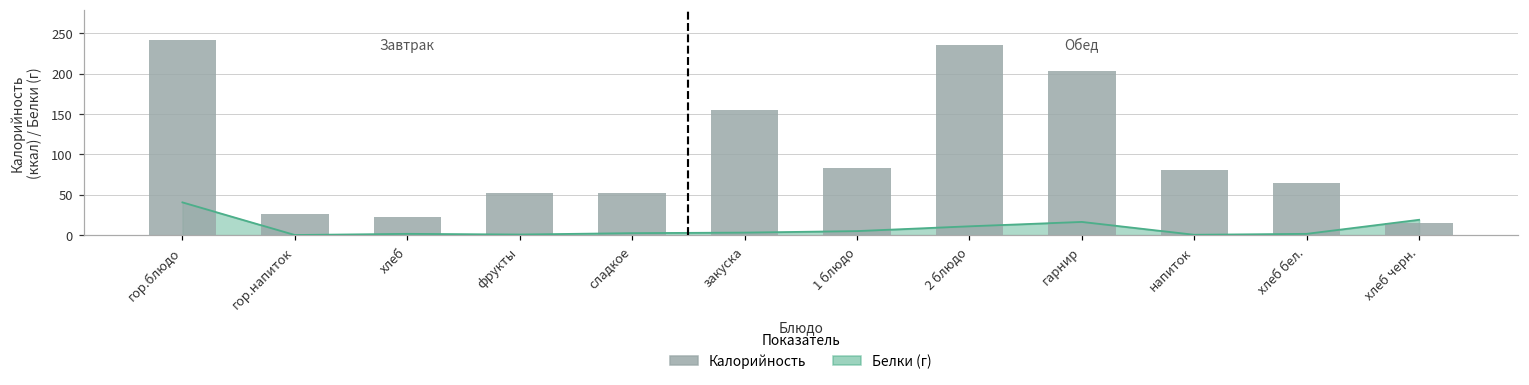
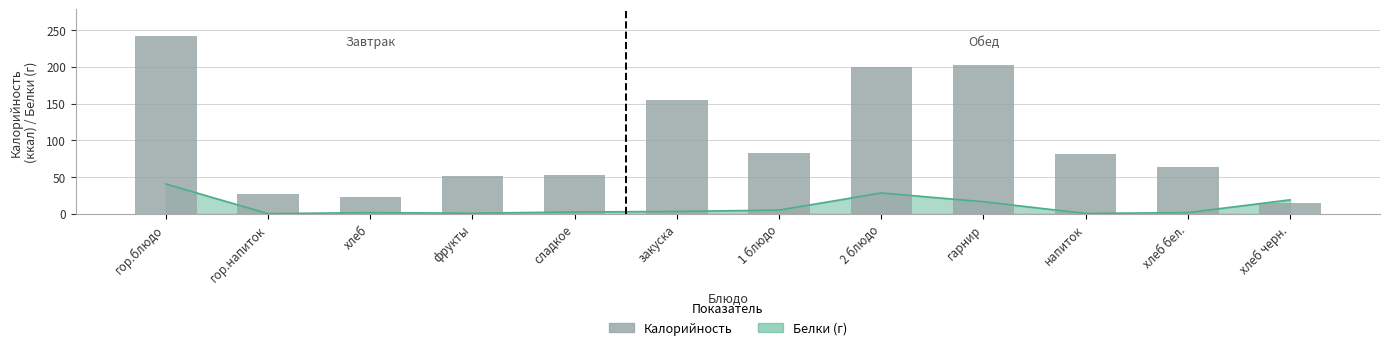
Калорийность, 2 блюдо: 230 -> 200
Белки (г), 2 блюдо: 10 -> 30
